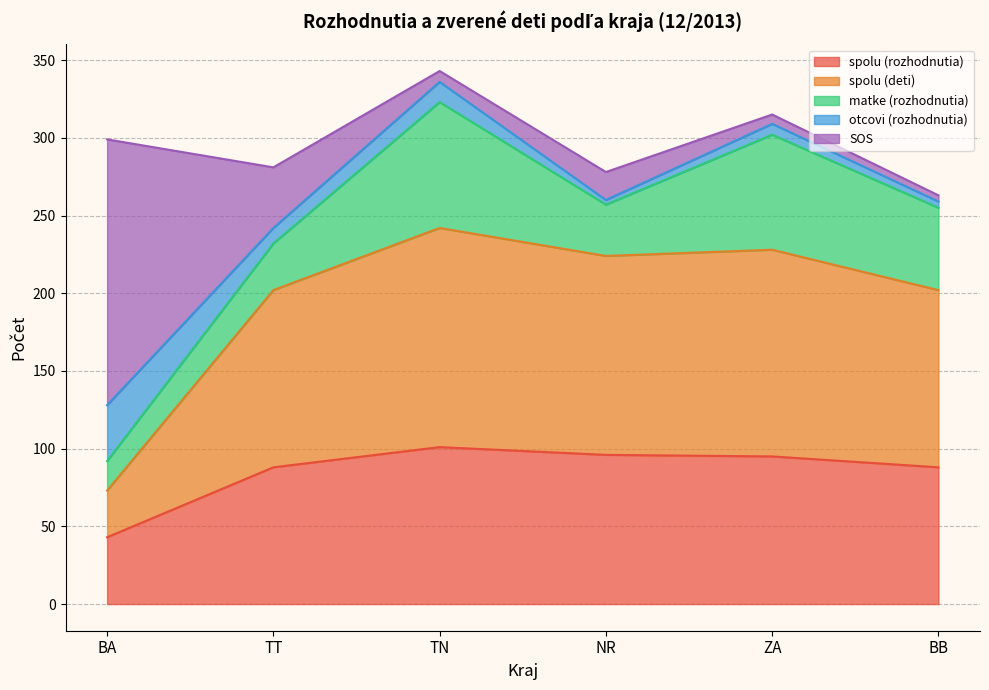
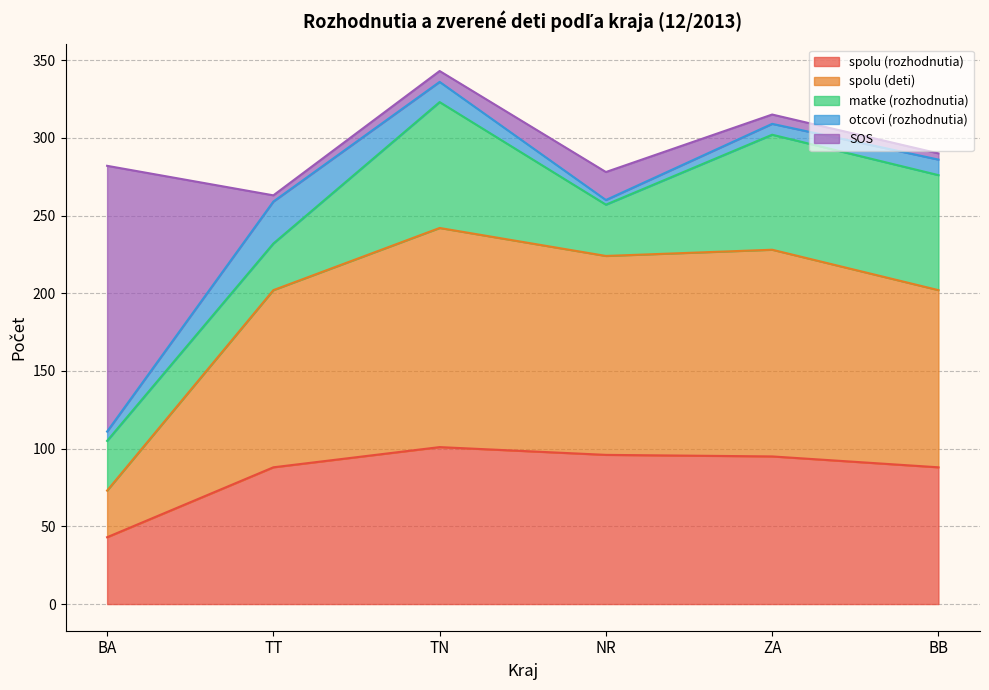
matke (rozhodnutia), BA: 19 -> 32
otcovi (rozhodnutia), BA: 36 -> 6
otcovi (rozhodnutia), TT: 10 -> 27
SOS, TT: 39 -> 4
matke (rozhodnutia), BB: 53 -> 74
otcovi (rozhodnutia), BB: 4 -> 10
